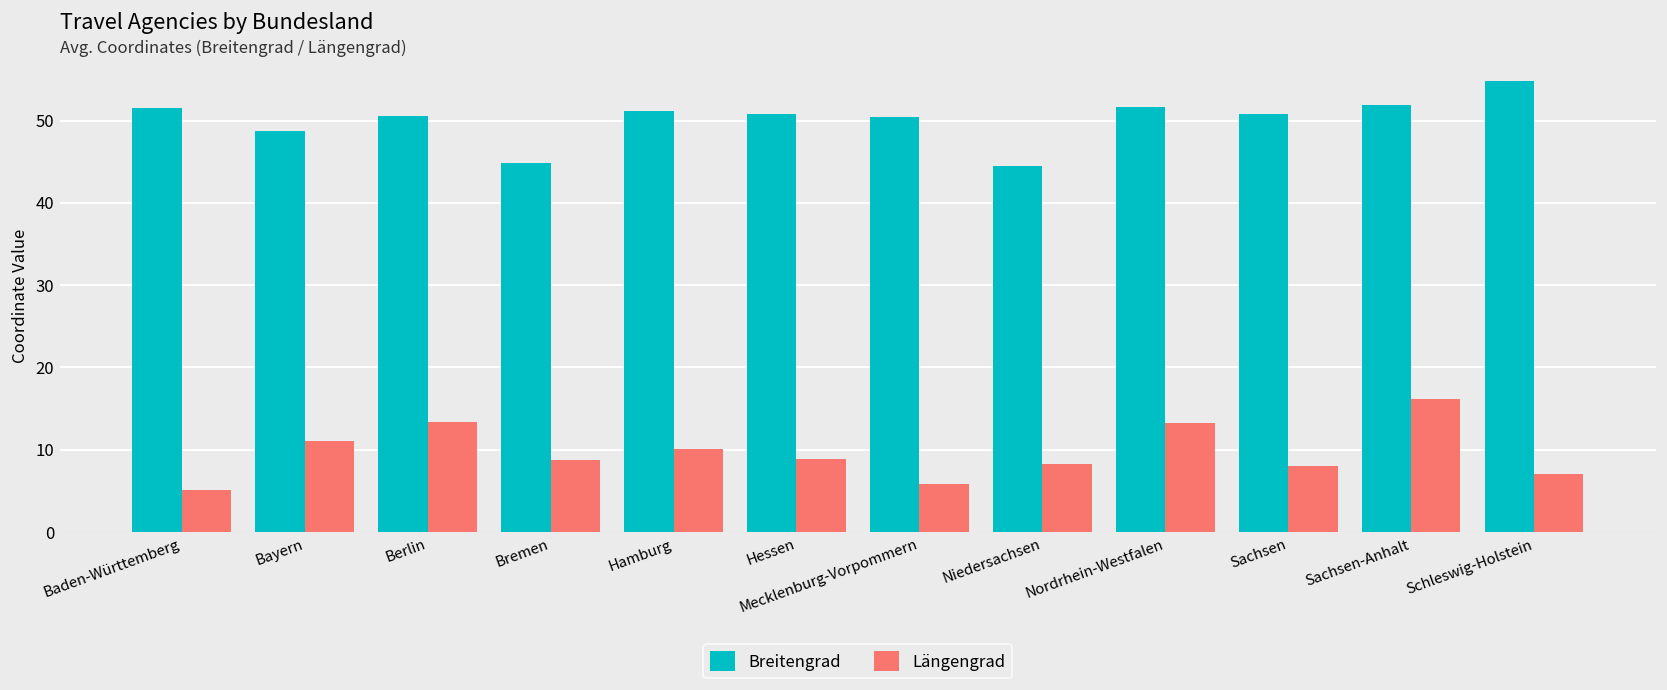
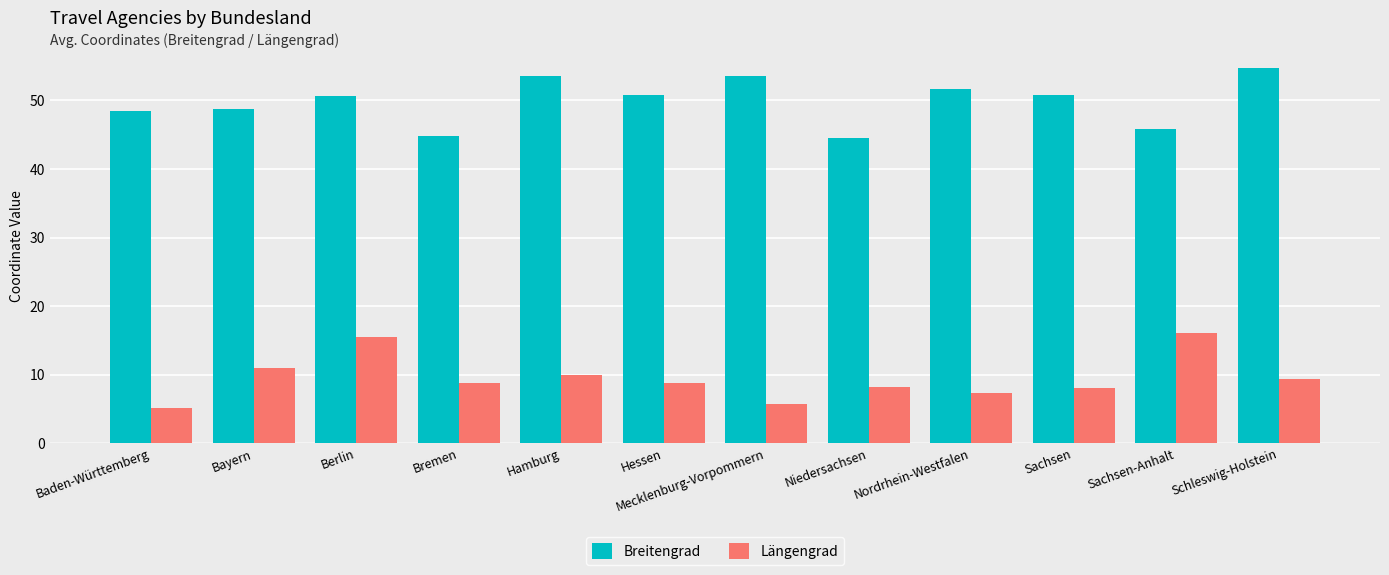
Breitengrad, Baden-Württemberg: 52 -> 48
Längengrad, Berlin: 13 -> 15
Breitengrad, Hamburg: 51 -> 54
Breitengrad, Mecklenburg-Vorpommern: 50 -> 54
Längengrad, Nordrhein-Westfalen: 13 -> 7
Breitengrad, Sachsen-Anhalt: 52 -> 46
Längengrad, Schleswig-Holstein: 7 -> 9
